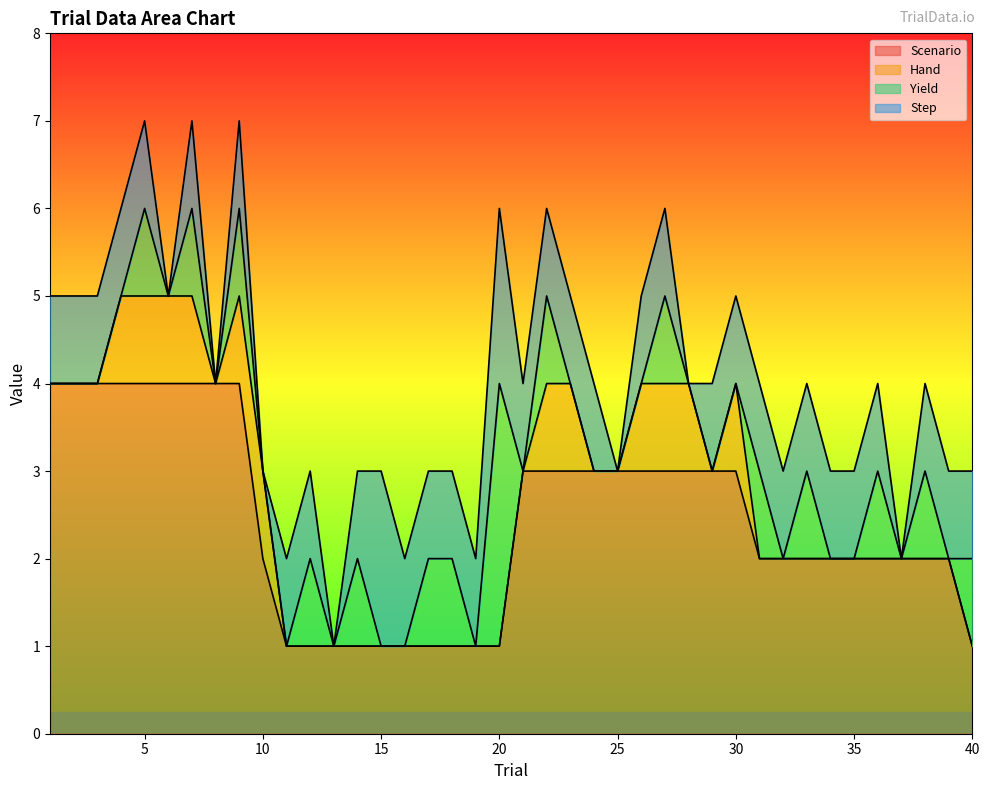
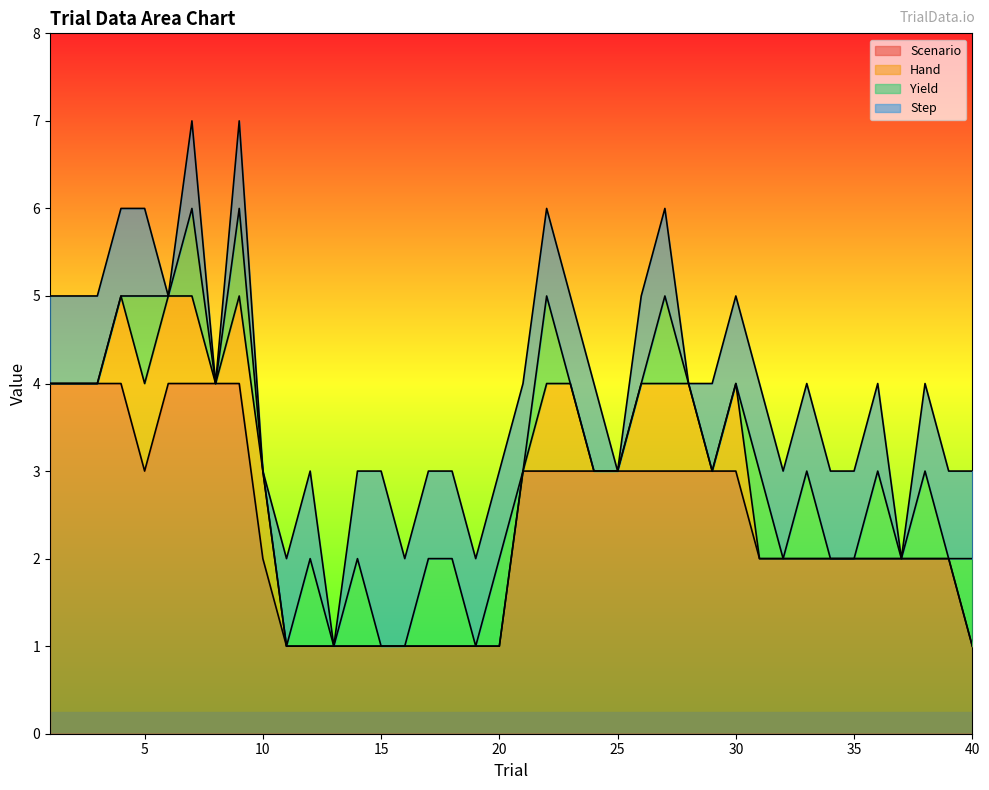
Scenario, 5: 4 -> 3
Yield, 20: 3 -> 1
Step, 20: 2 -> 1
